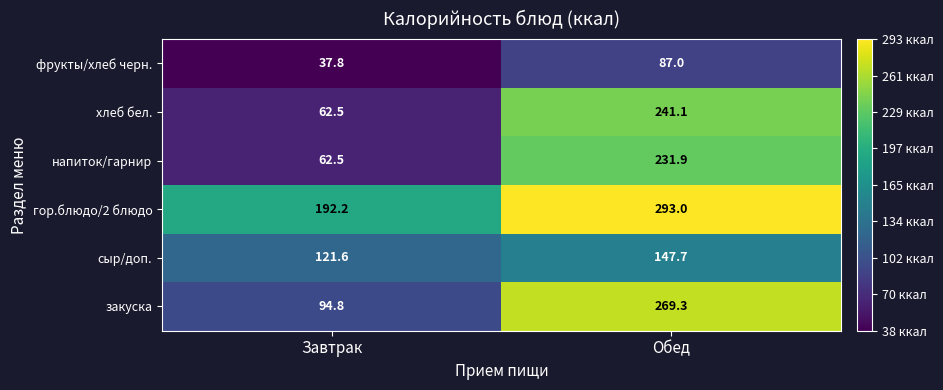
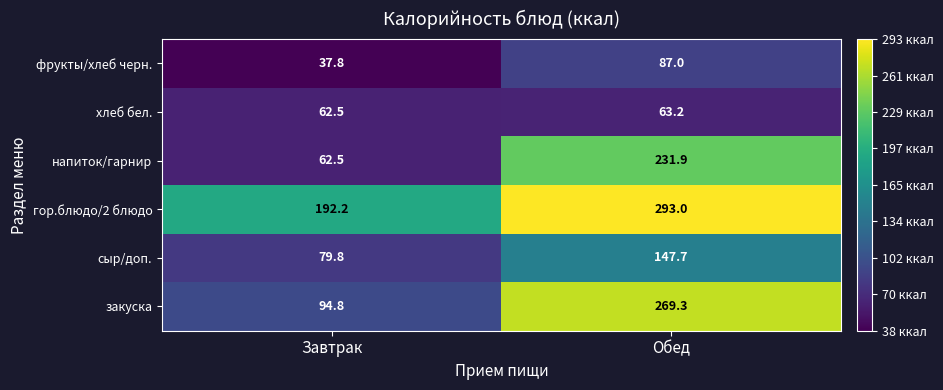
хлеб бел., Обед: 241.1 -> 63.2
сыр/доп., Завтрак: 121.6 -> 79.8
